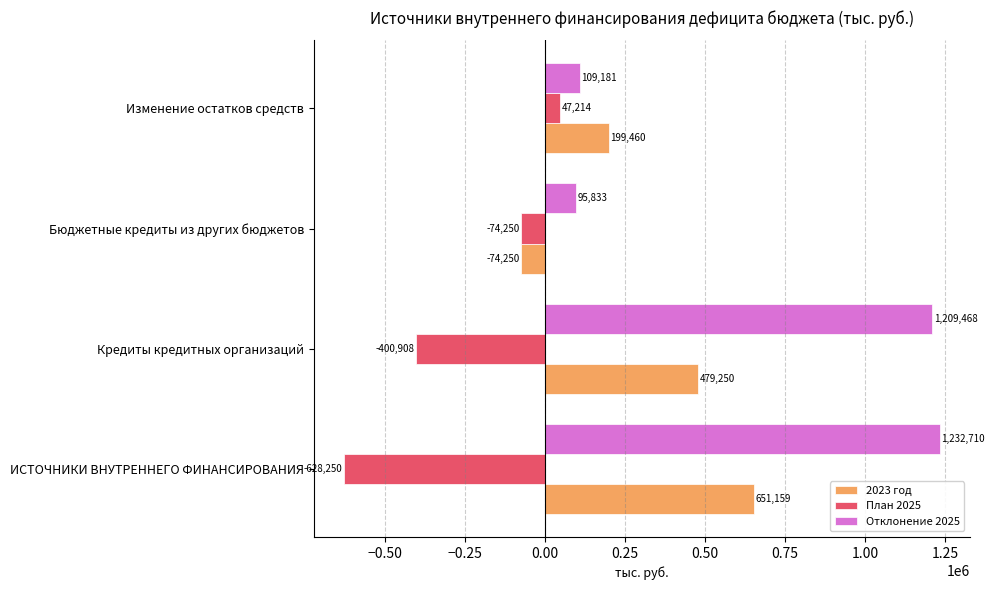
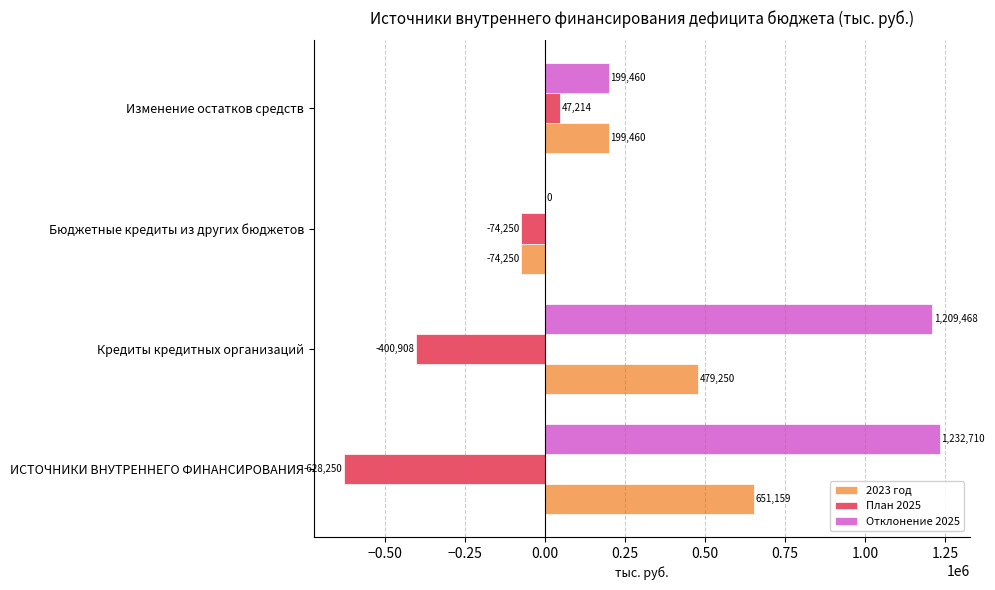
Отклонение 2025, Изменение остатков средств: 109,181 -> 199,460
Отклонение 2025, Бюджетные кредиты из других бюджетов: 95,833 -> 0
